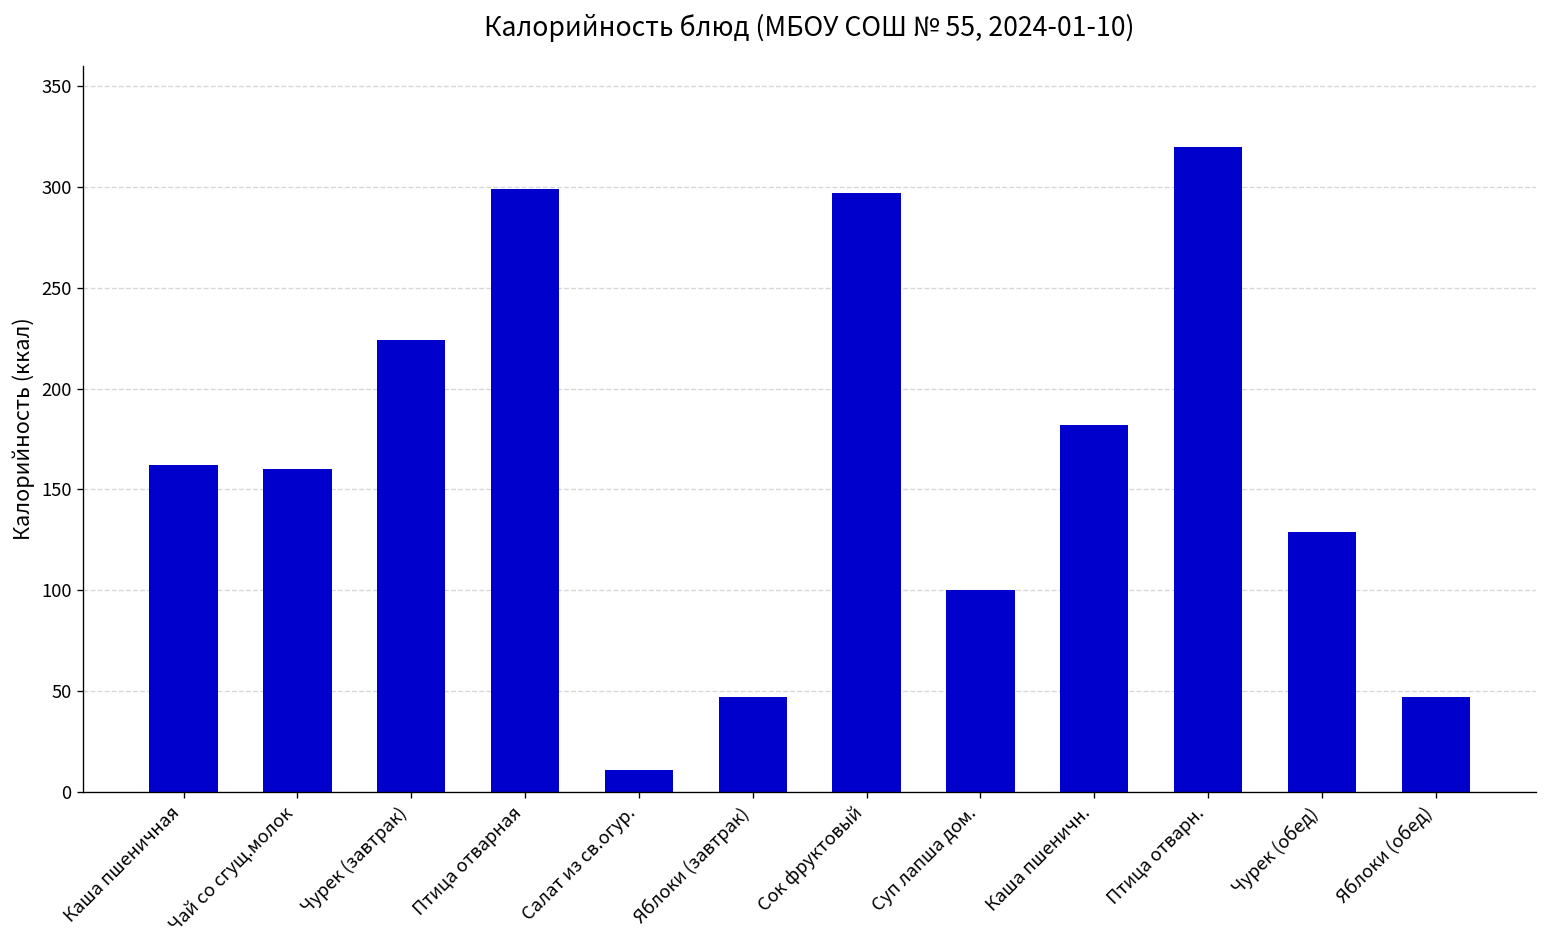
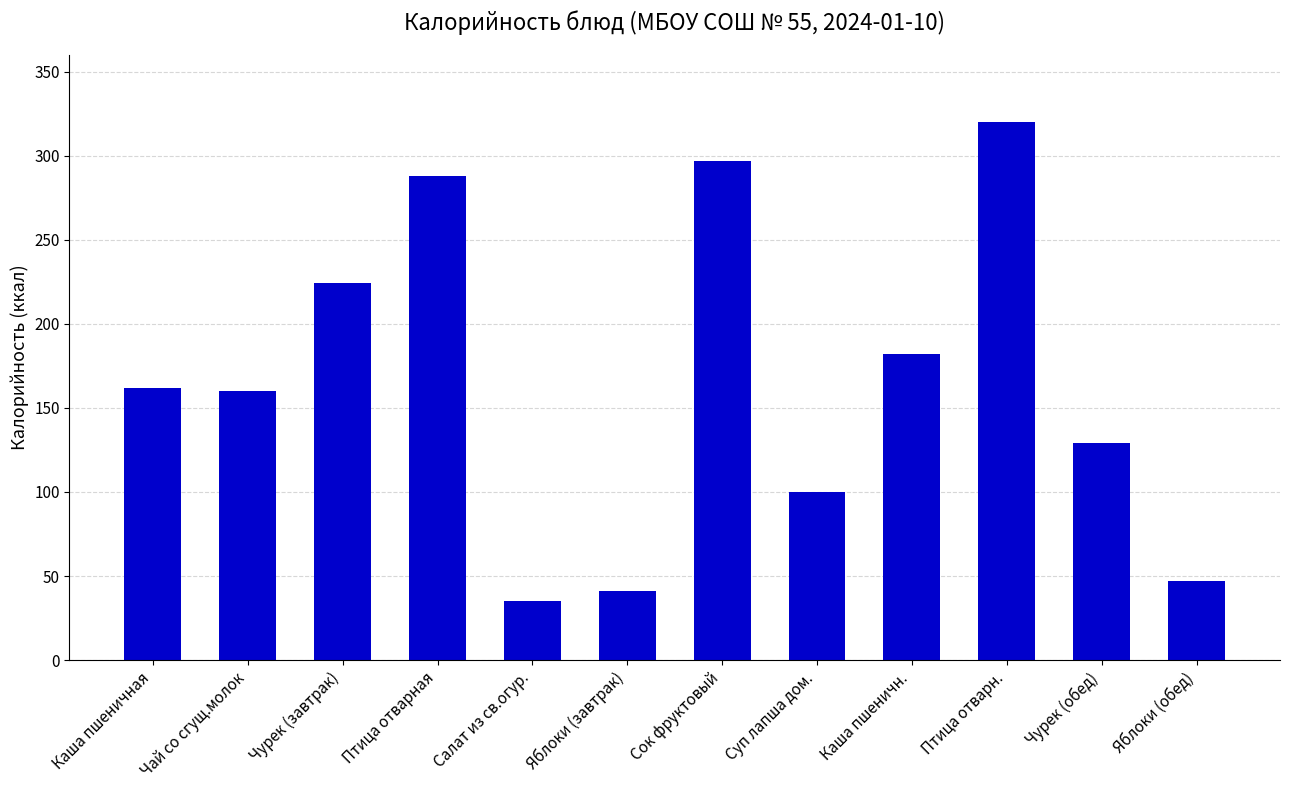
Птица отварная: 299 -> 288
Салат из св.огур.: 11 -> 35
Яблоки (завтрак): 47 -> 41
